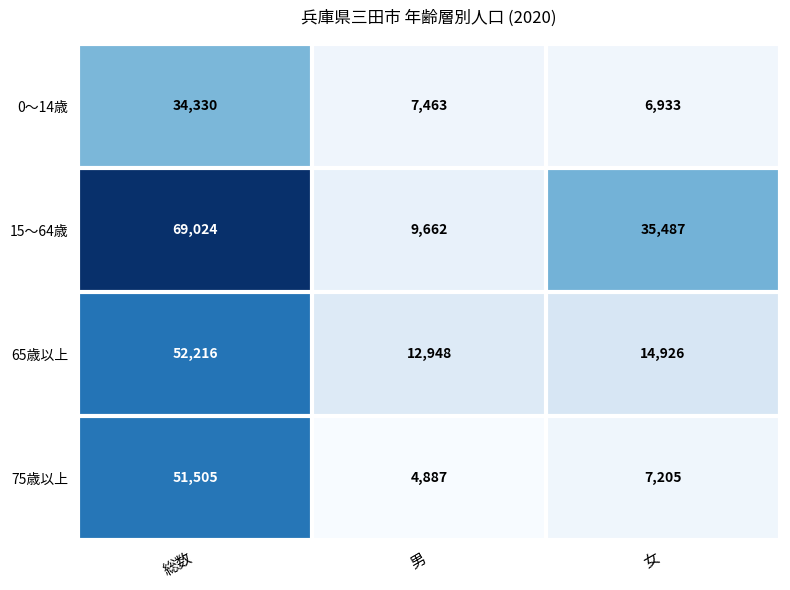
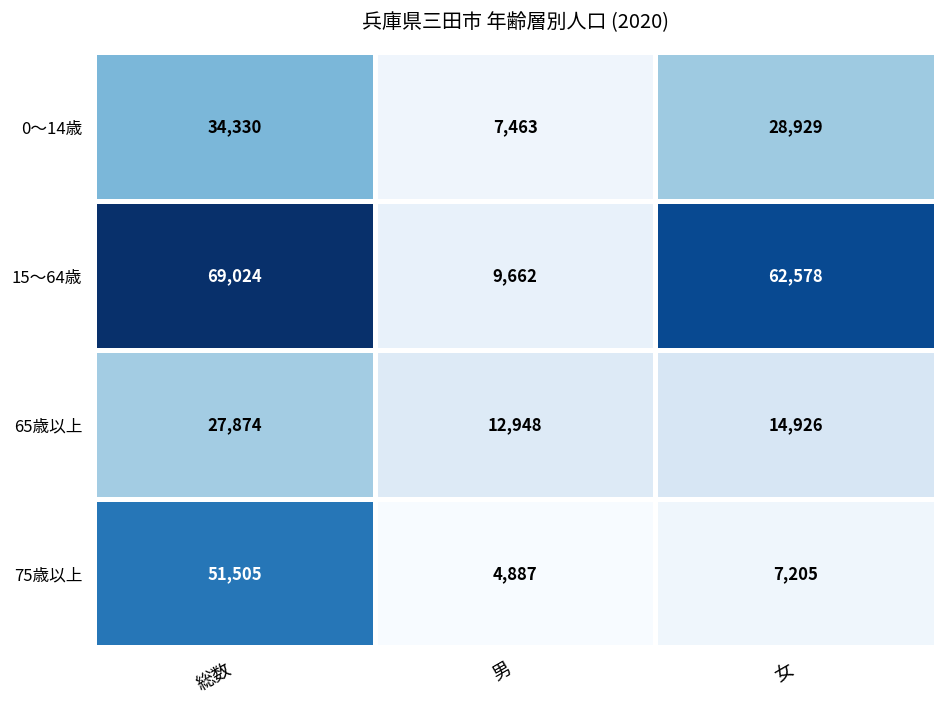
0～14歳, 女: 6,933 -> 28,929
15～64歳, 女: 35,487 -> 62,578
65歳以上, 総数: 52,216 -> 27,874
